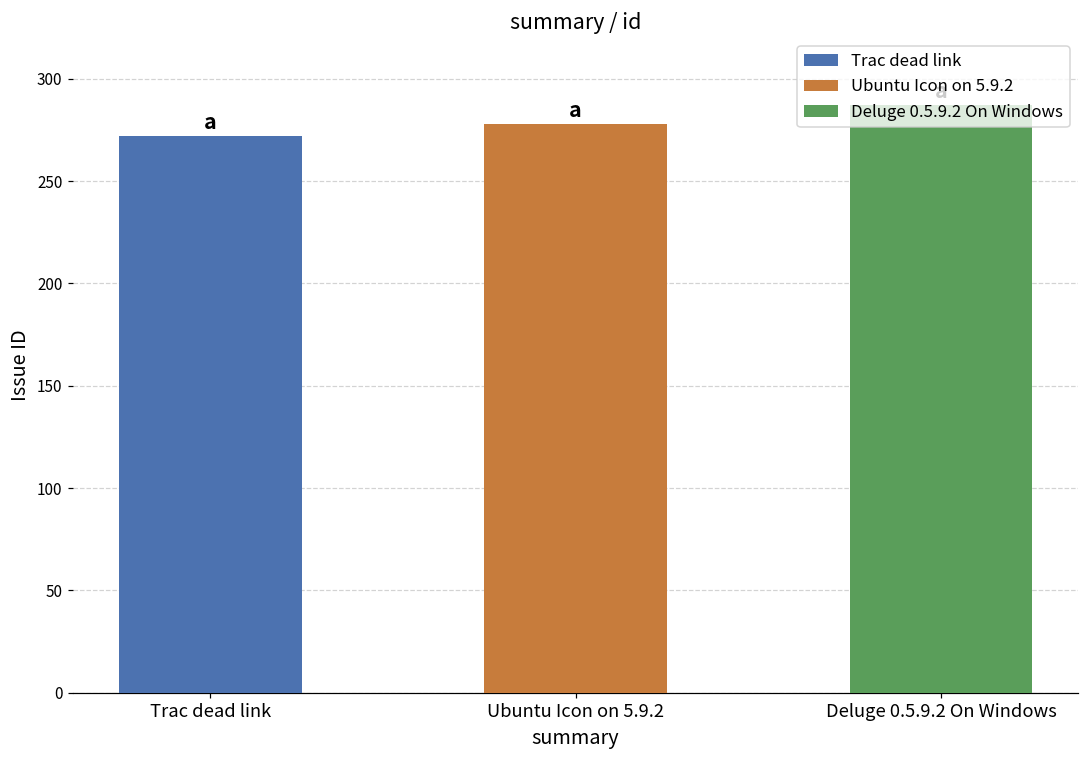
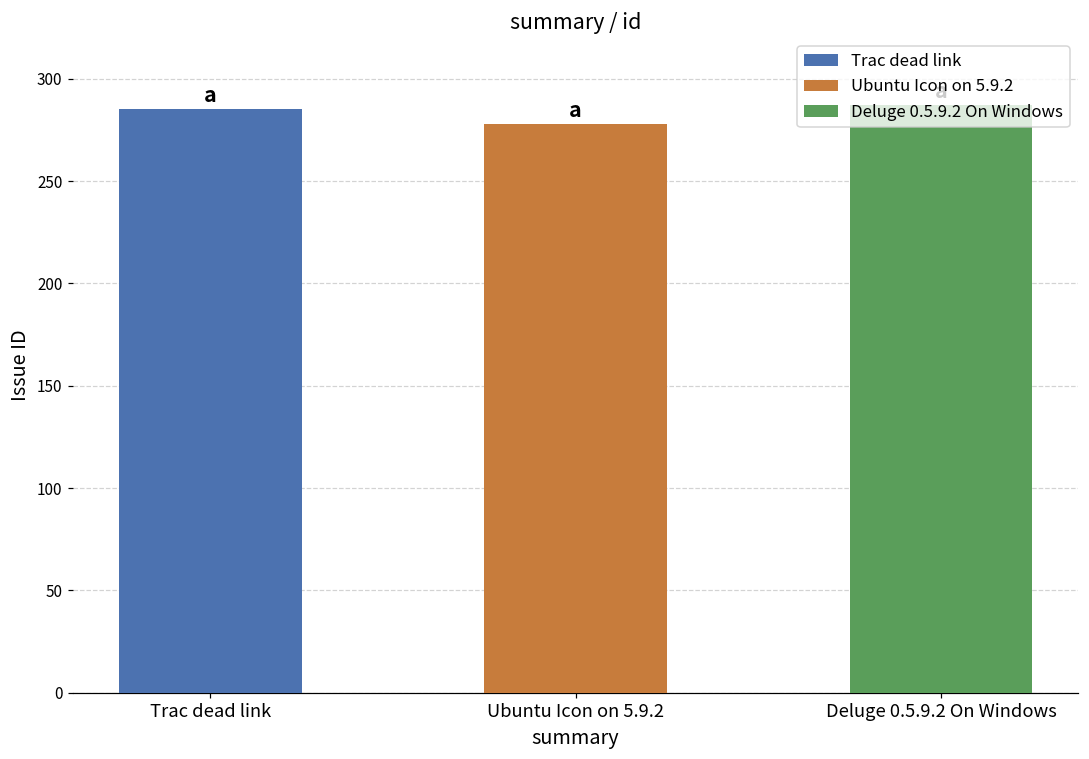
Trac dead link: 272 -> 285
